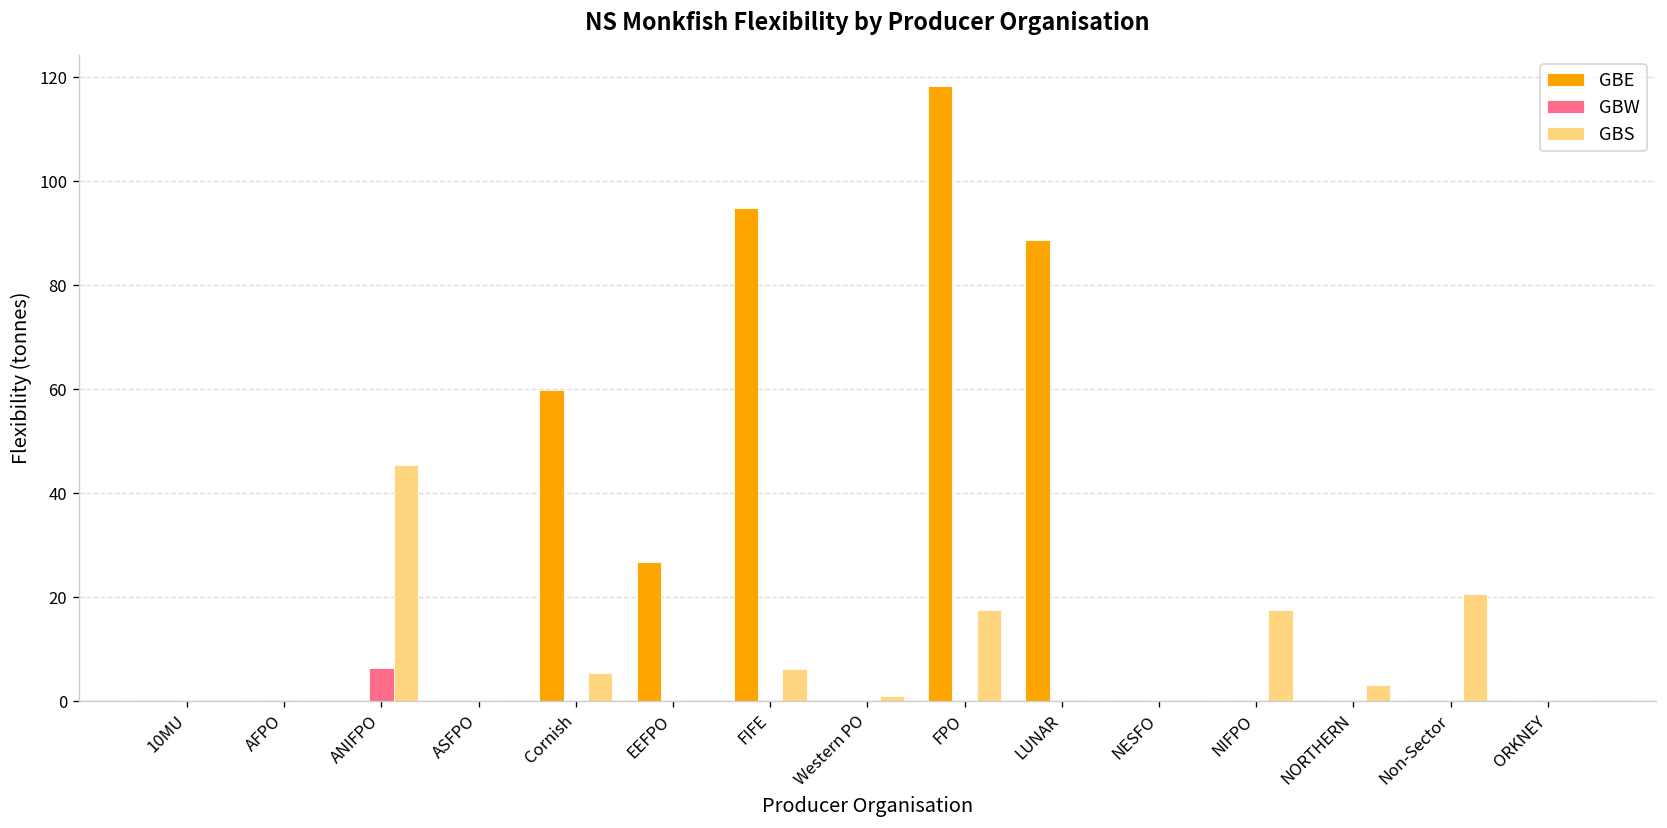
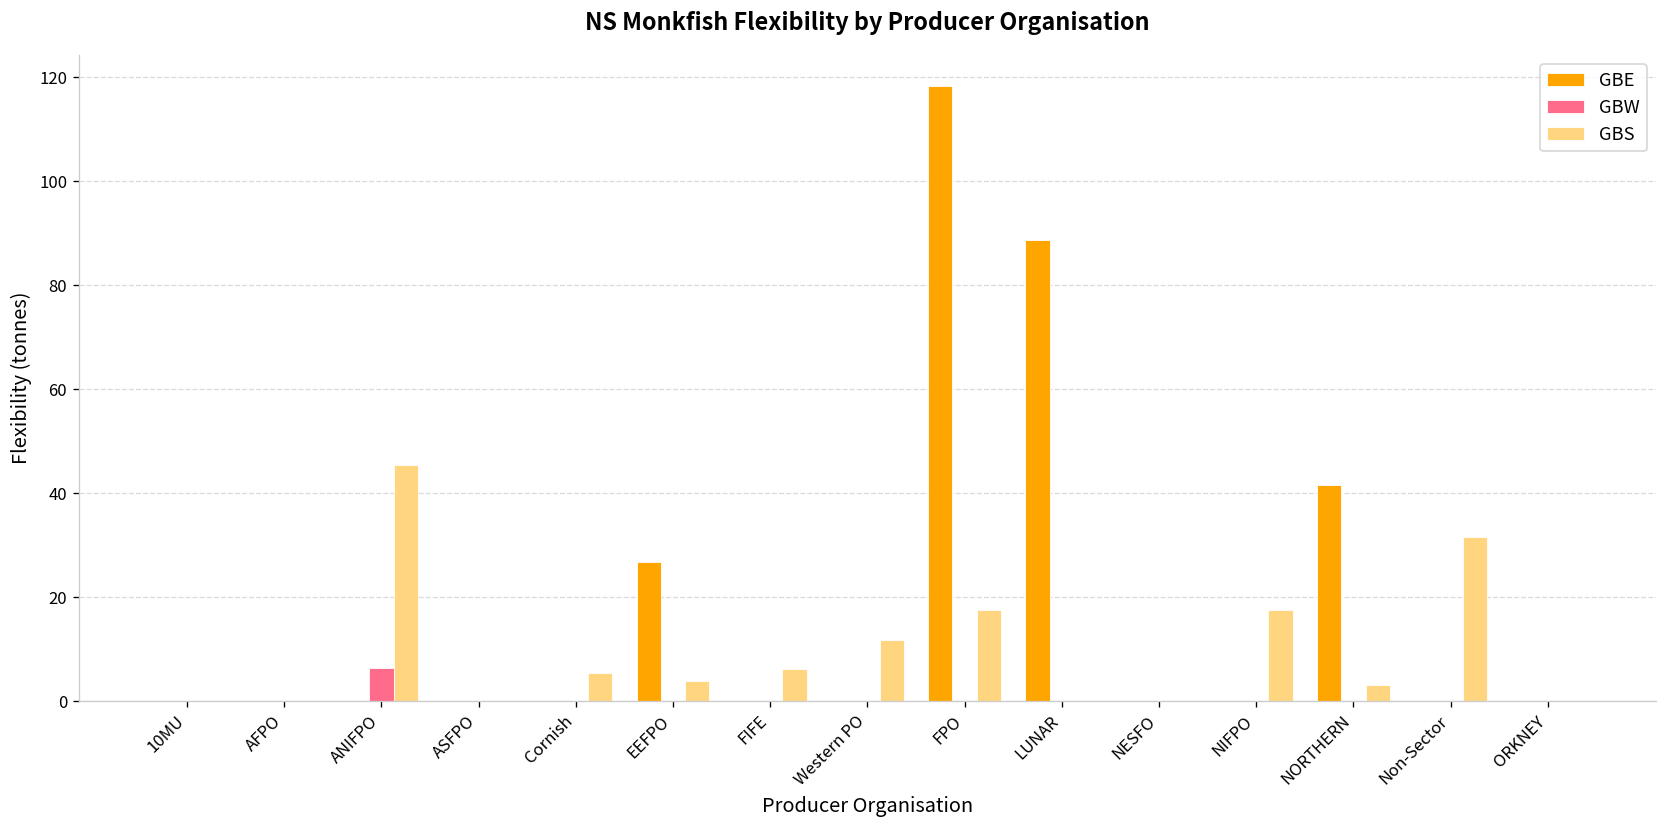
GBE, Cornish: 60 -> 0
GBS, EEFPO: 0 -> 4
GBE, FIFE: 95 -> 0
GBS, Western PO: 1 -> 12
GBE, NORTHERN: 0 -> 42
GBS, Non-Sector: 21 -> 32
